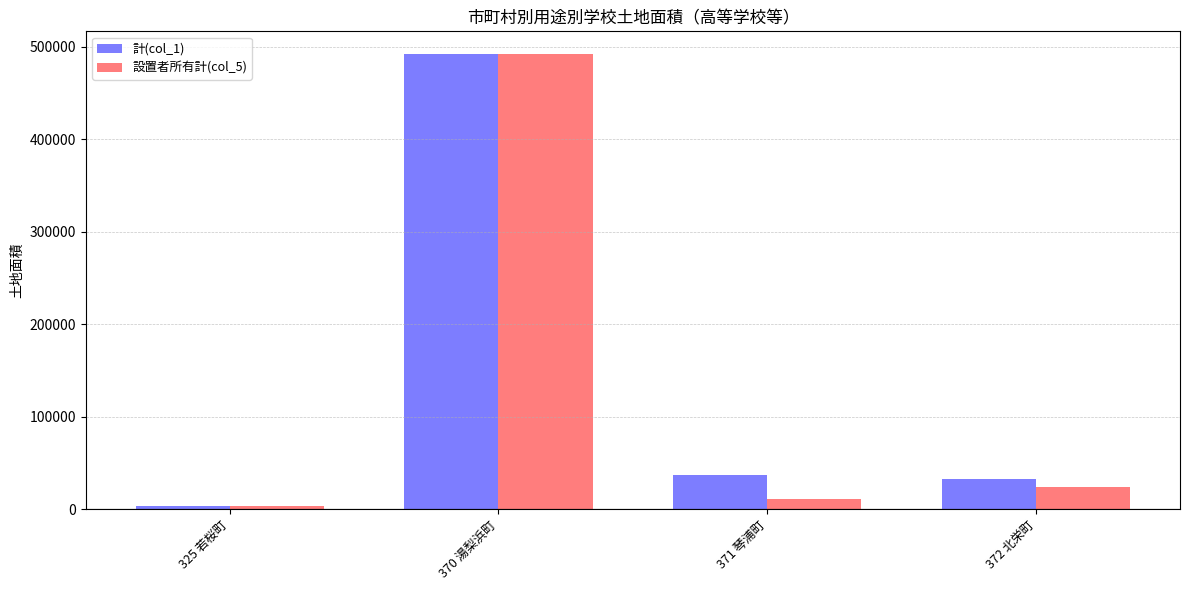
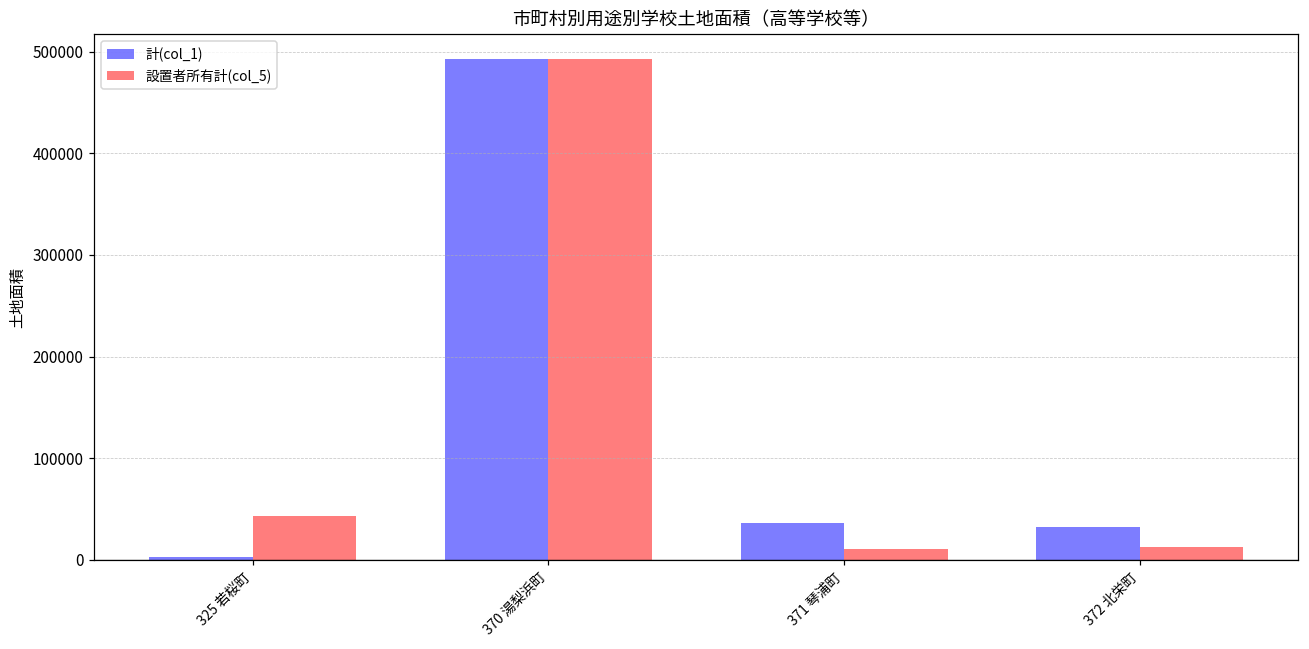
設置者所有計(col_5), 325 若桜町: 0 -> 40000
設置者所有計(col_5), 372 北栄町: 20000 -> 10000
